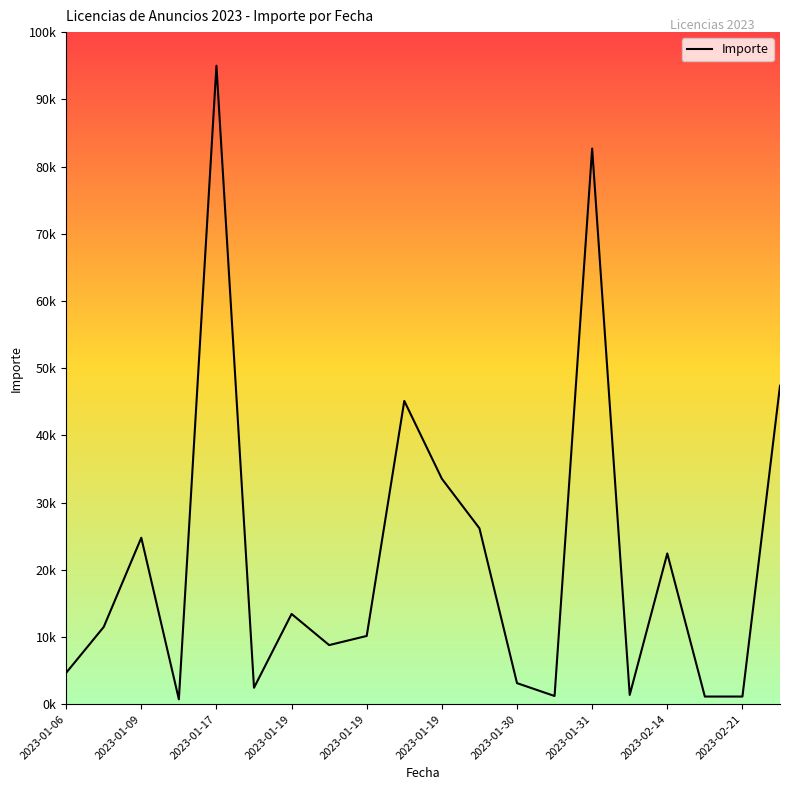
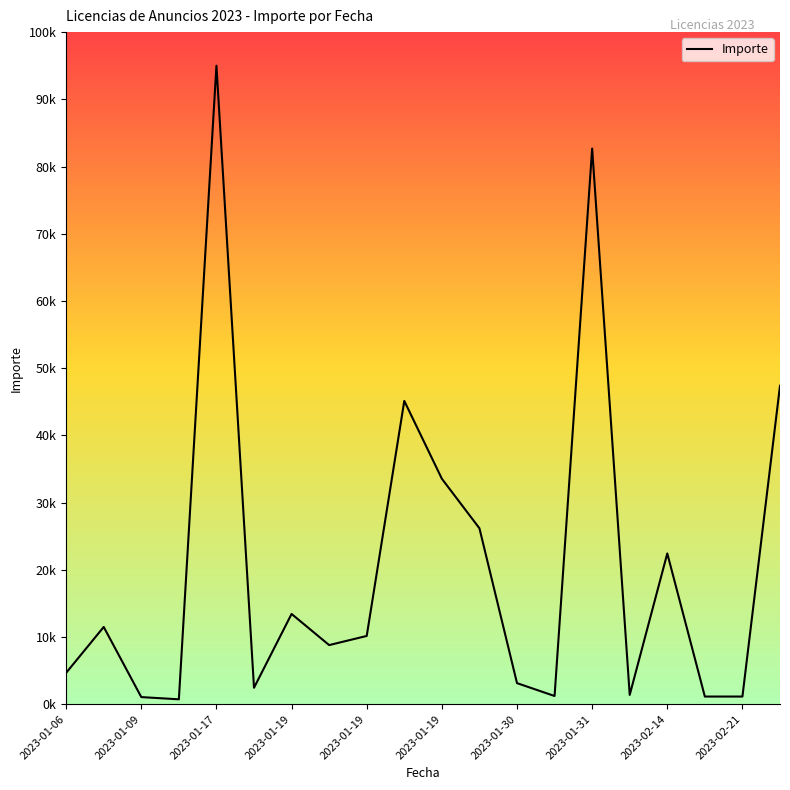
2023-01-09: 25000 -> 1000
